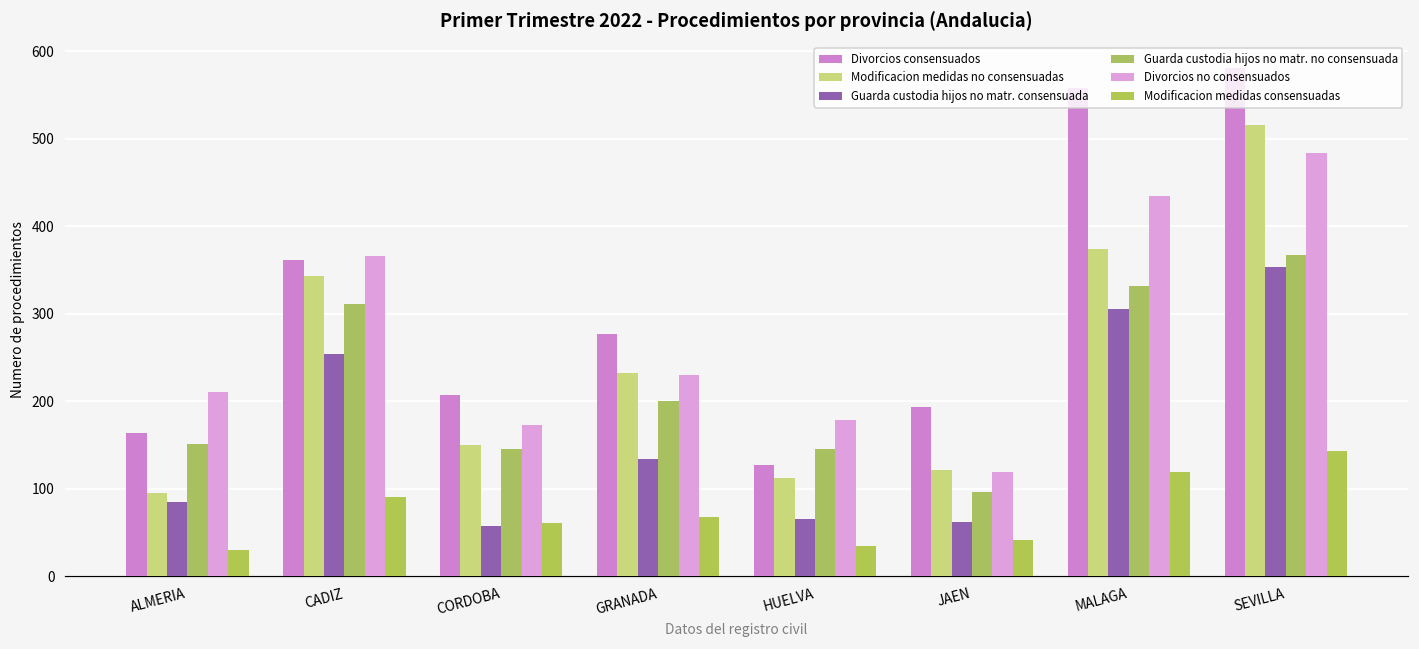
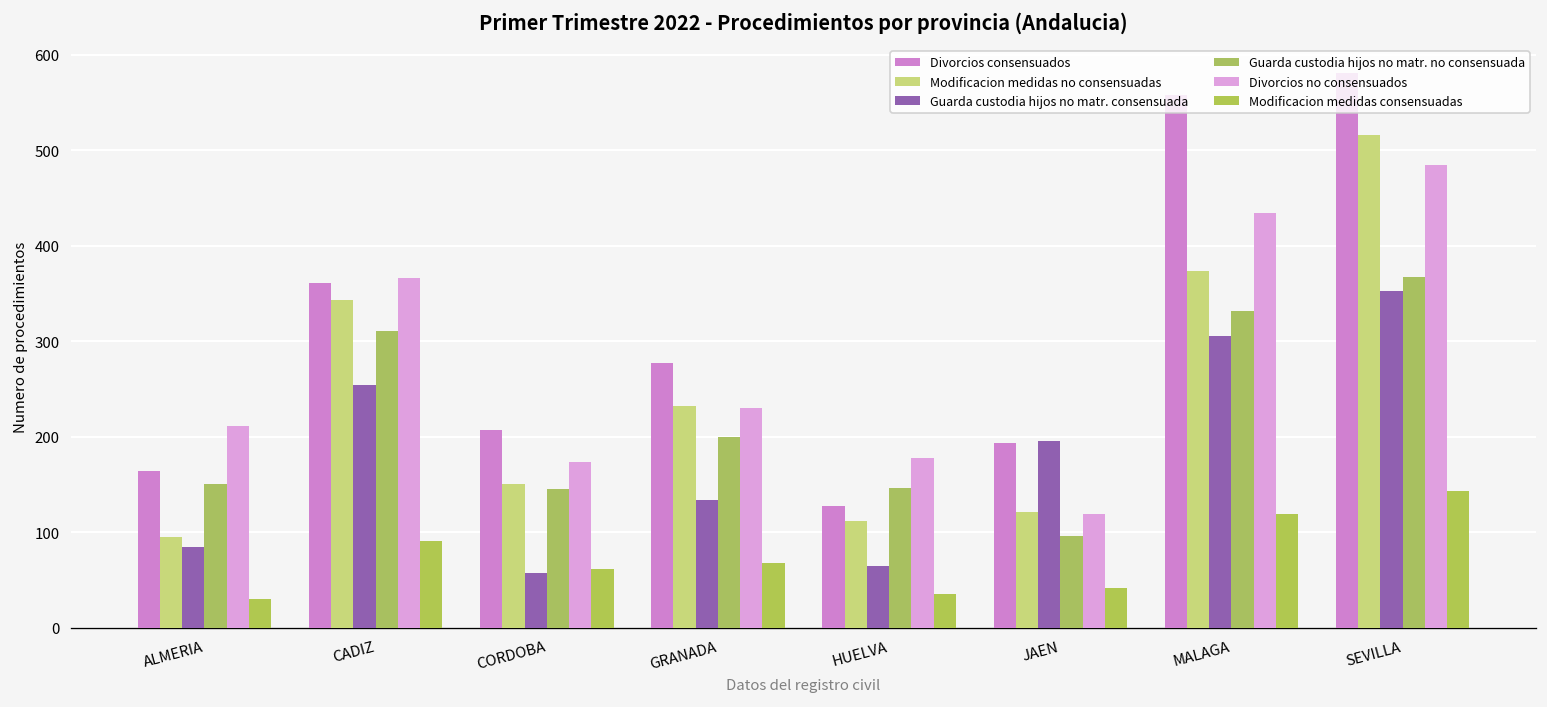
Guarda custodia hijos no matr. consensuada, JAEN: 60 -> 200
